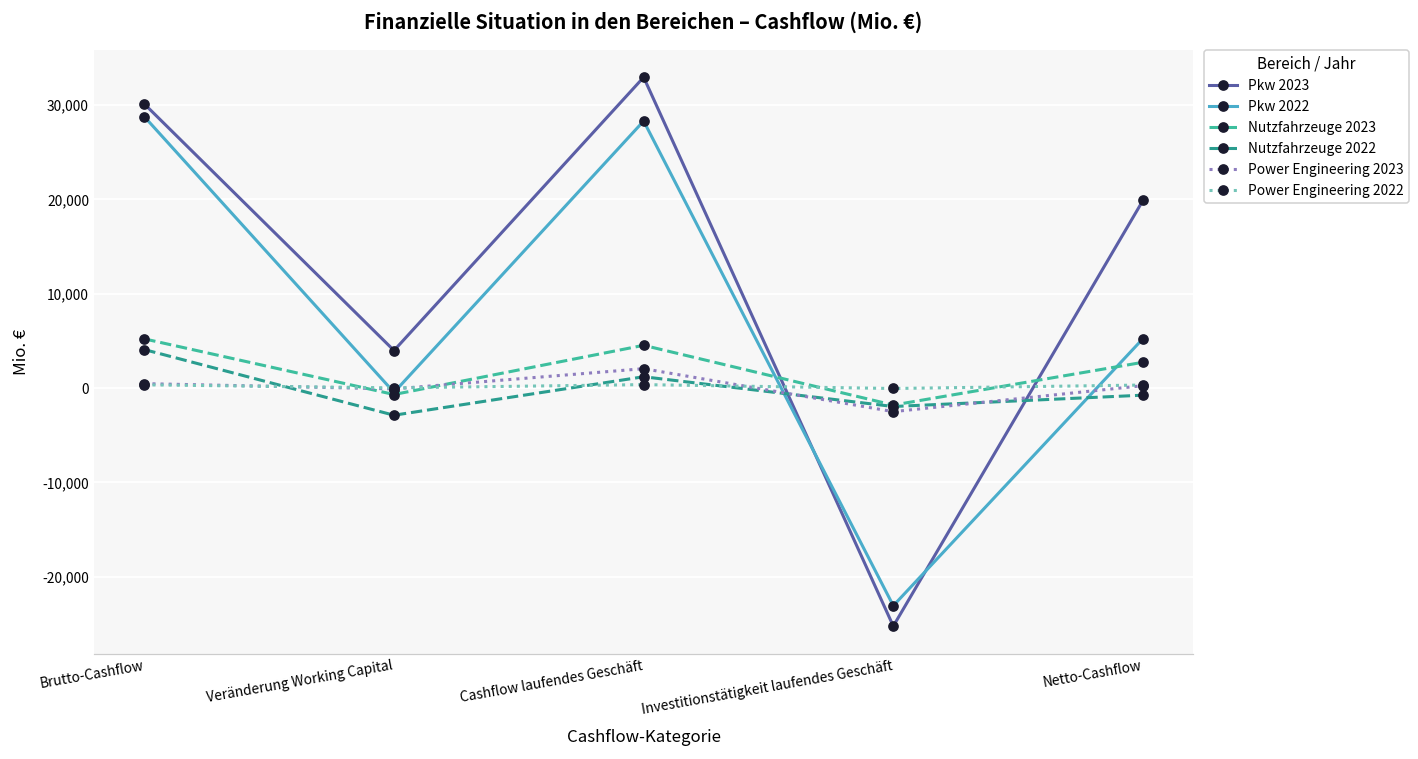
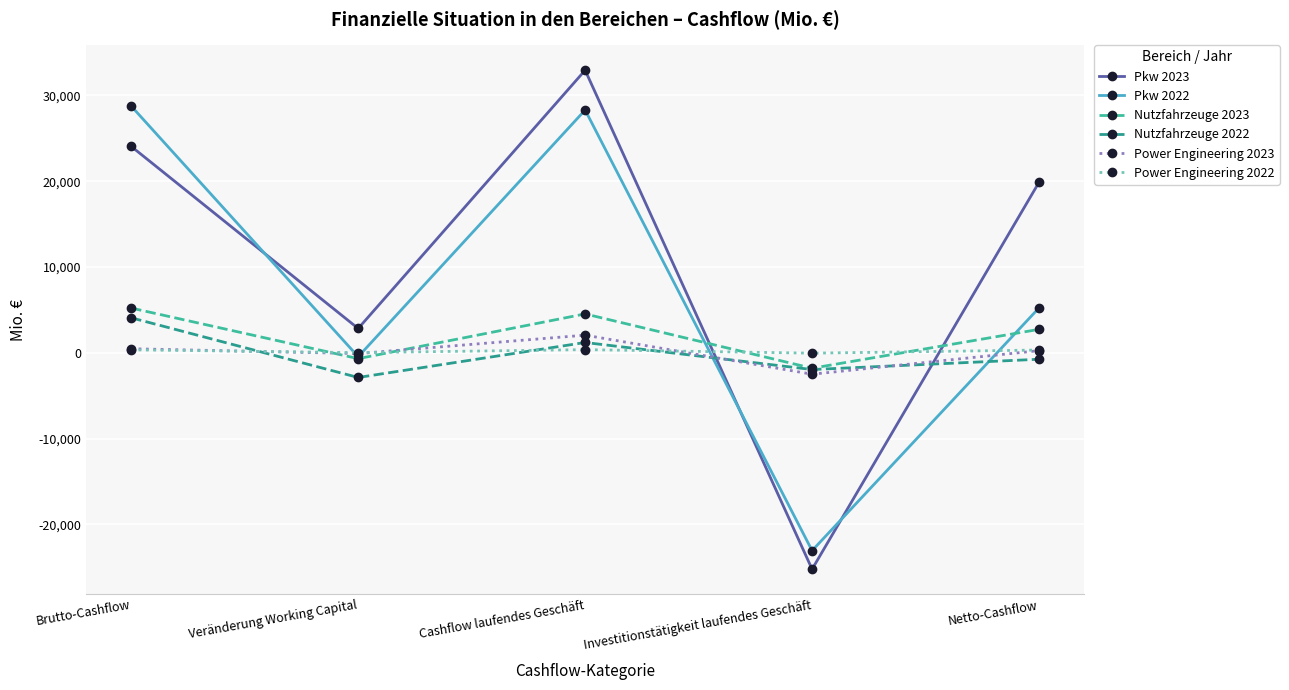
Pkw 2023, Brutto-Cashflow: 30,000 -> 24,000
Pkw 2023, Veränderung Working Capital: 4,000 -> 3,000
